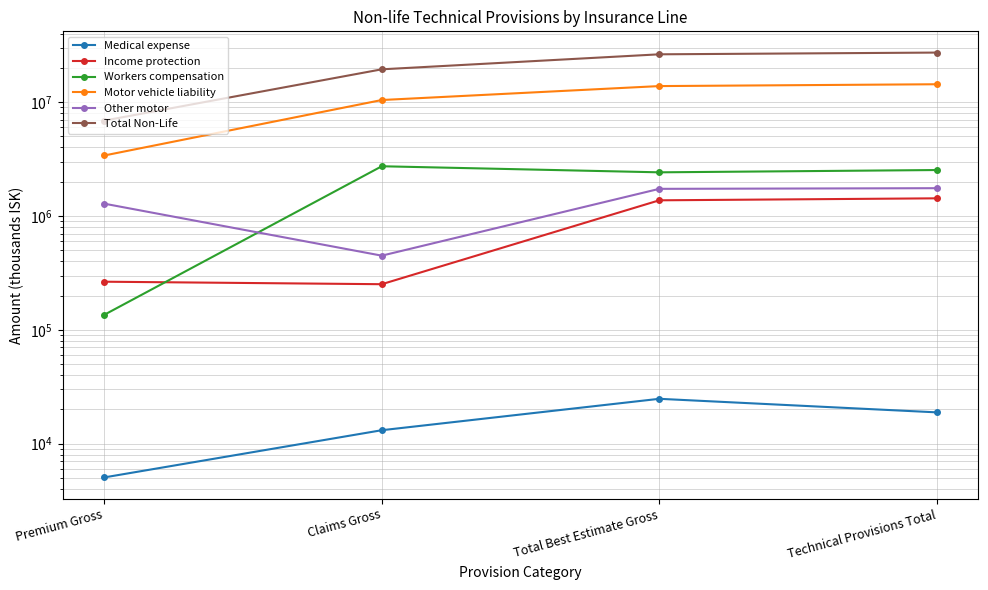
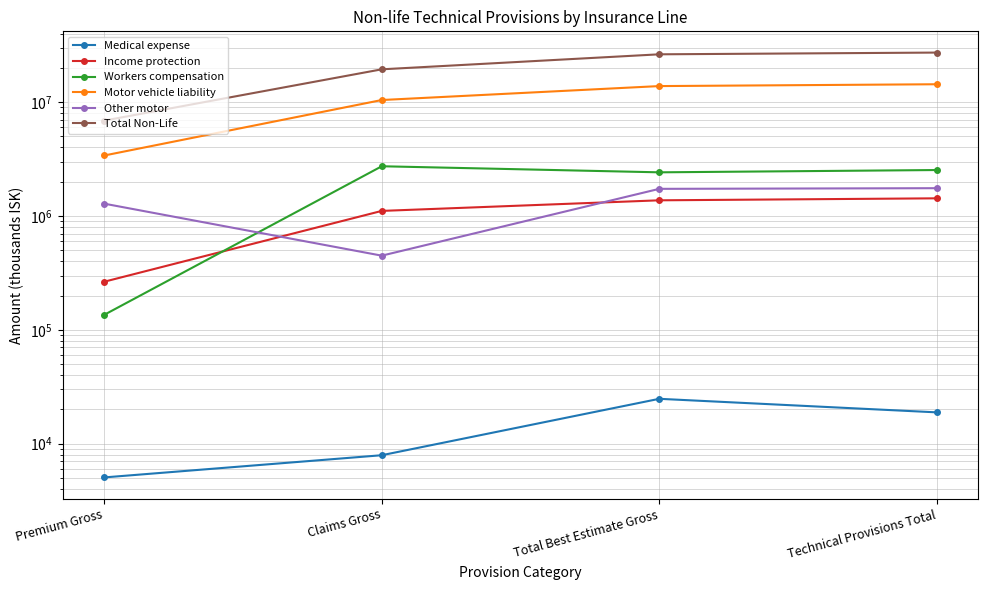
Medical expense, Claims Gross: 13000 -> 8000
Income protection, Claims Gross: 250000 -> 1100000
